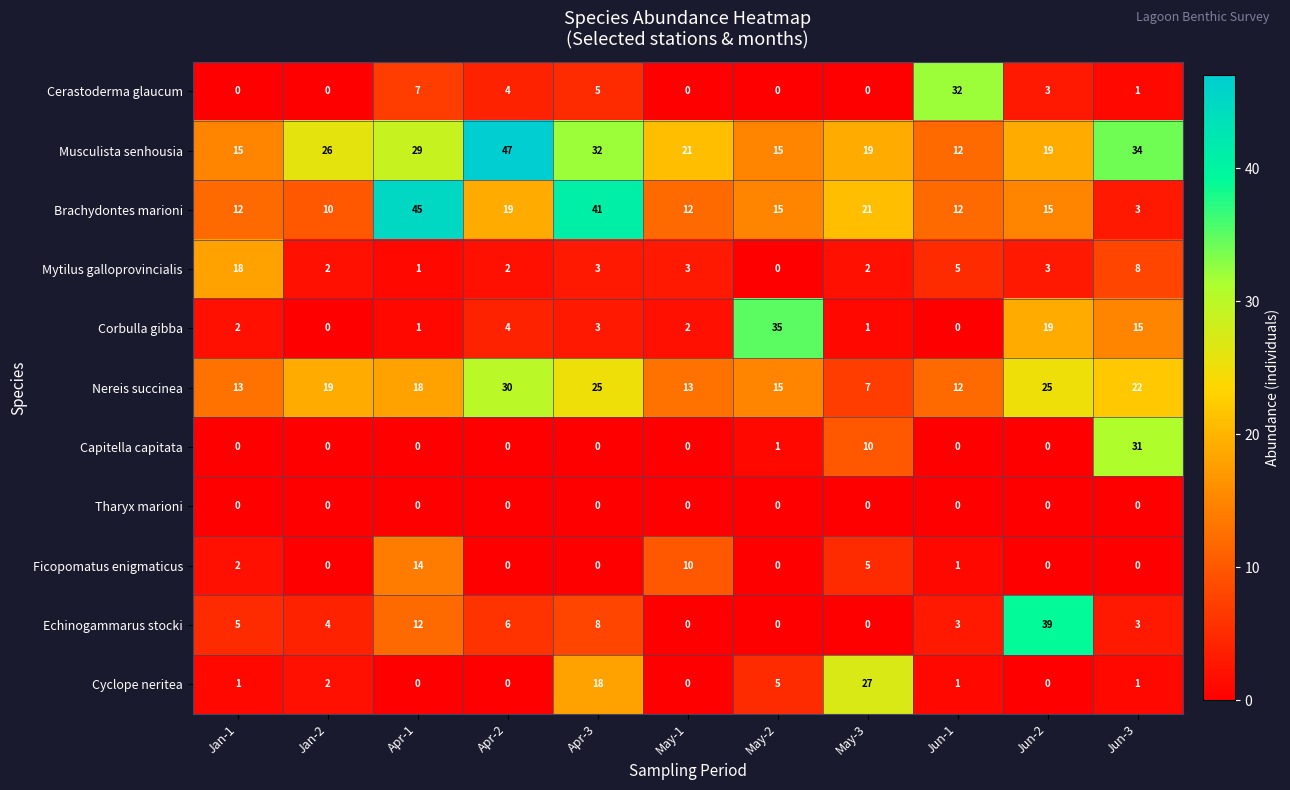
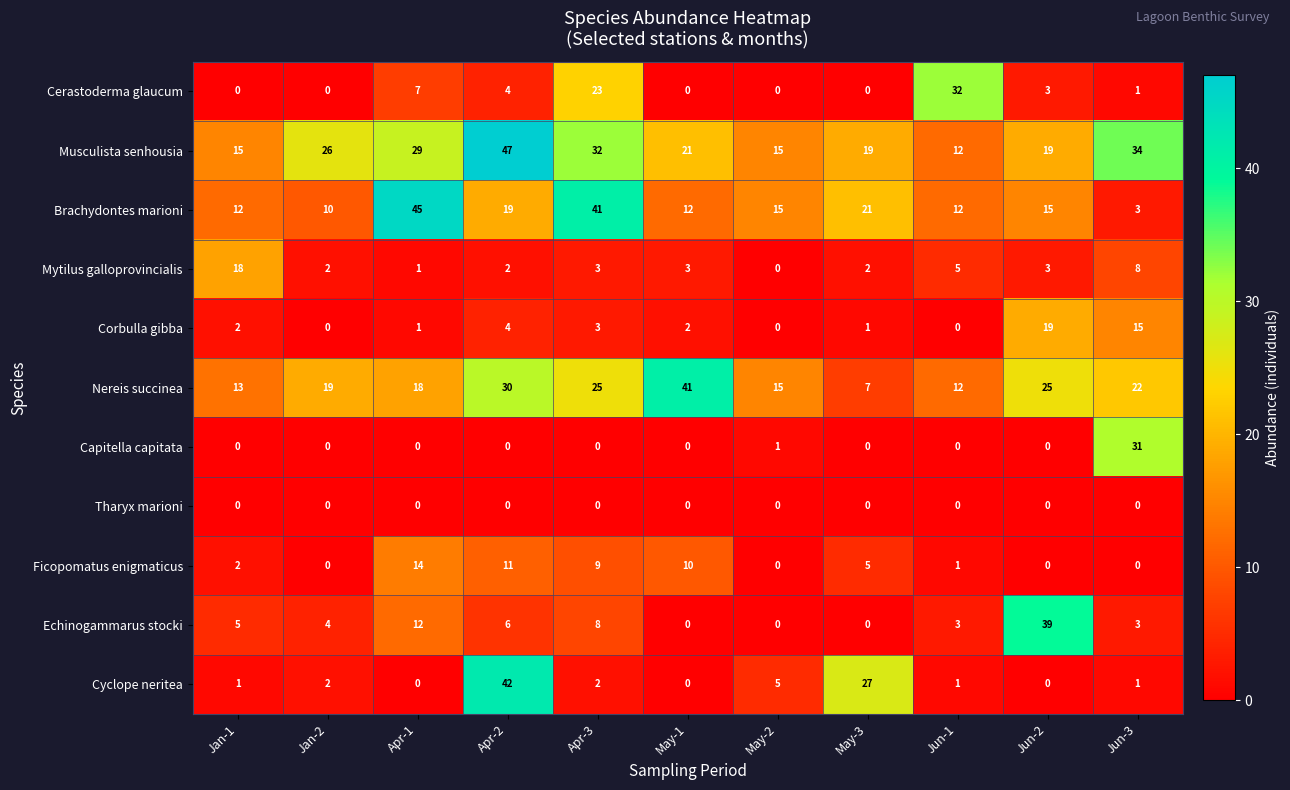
Cerastoderma glaucum, Apr-3: 5 -> 23
Corbulla gibba, May-2: 35 -> 0
Nereis succinea, May-1: 13 -> 41
Capitella capitata, May-3: 10 -> 0
Ficopomatus enigmaticus, Apr-2: 0 -> 11
Ficopomatus enigmaticus, Apr-3: 0 -> 9
Cyclope neritea, Apr-2: 0 -> 42
Cyclope neritea, Apr-3: 18 -> 2
